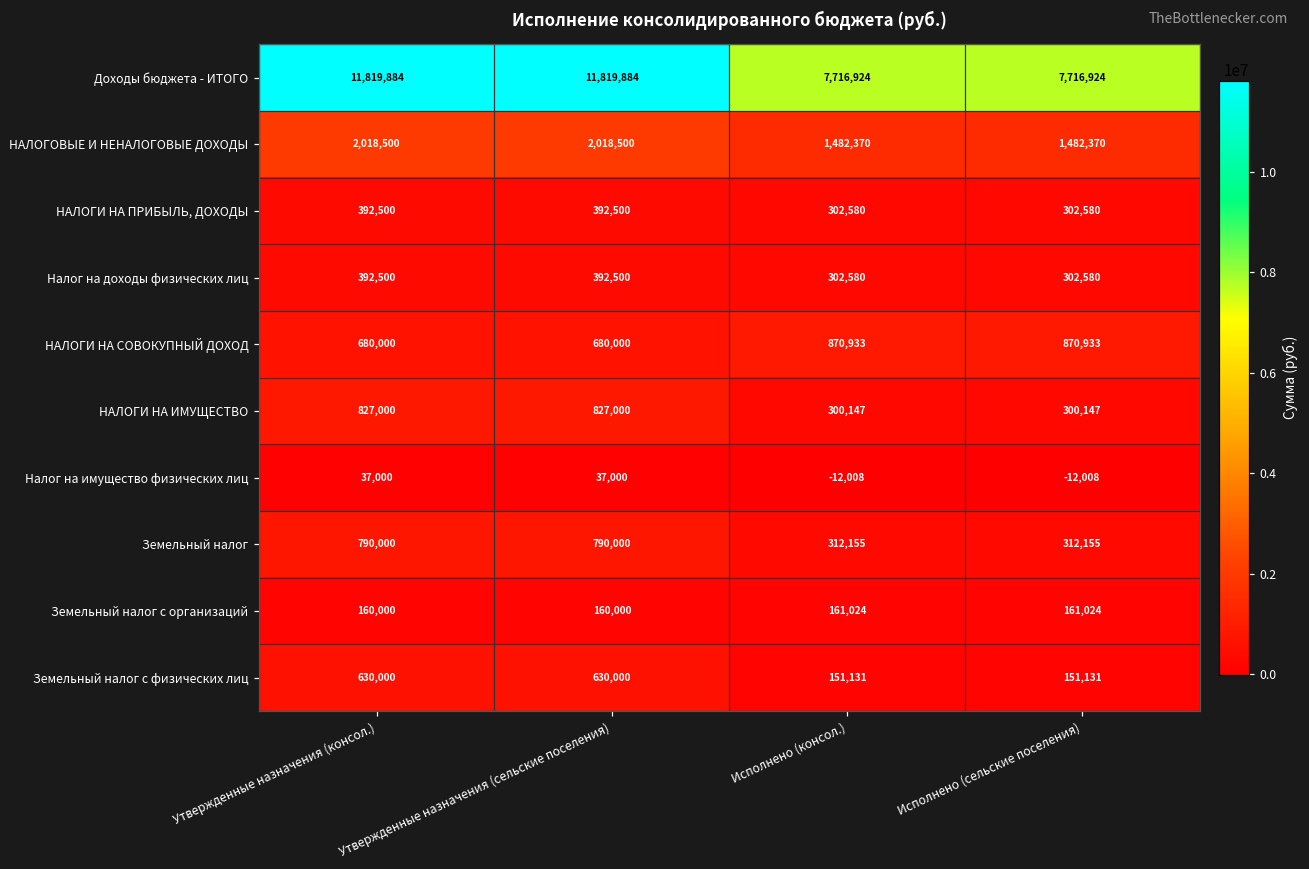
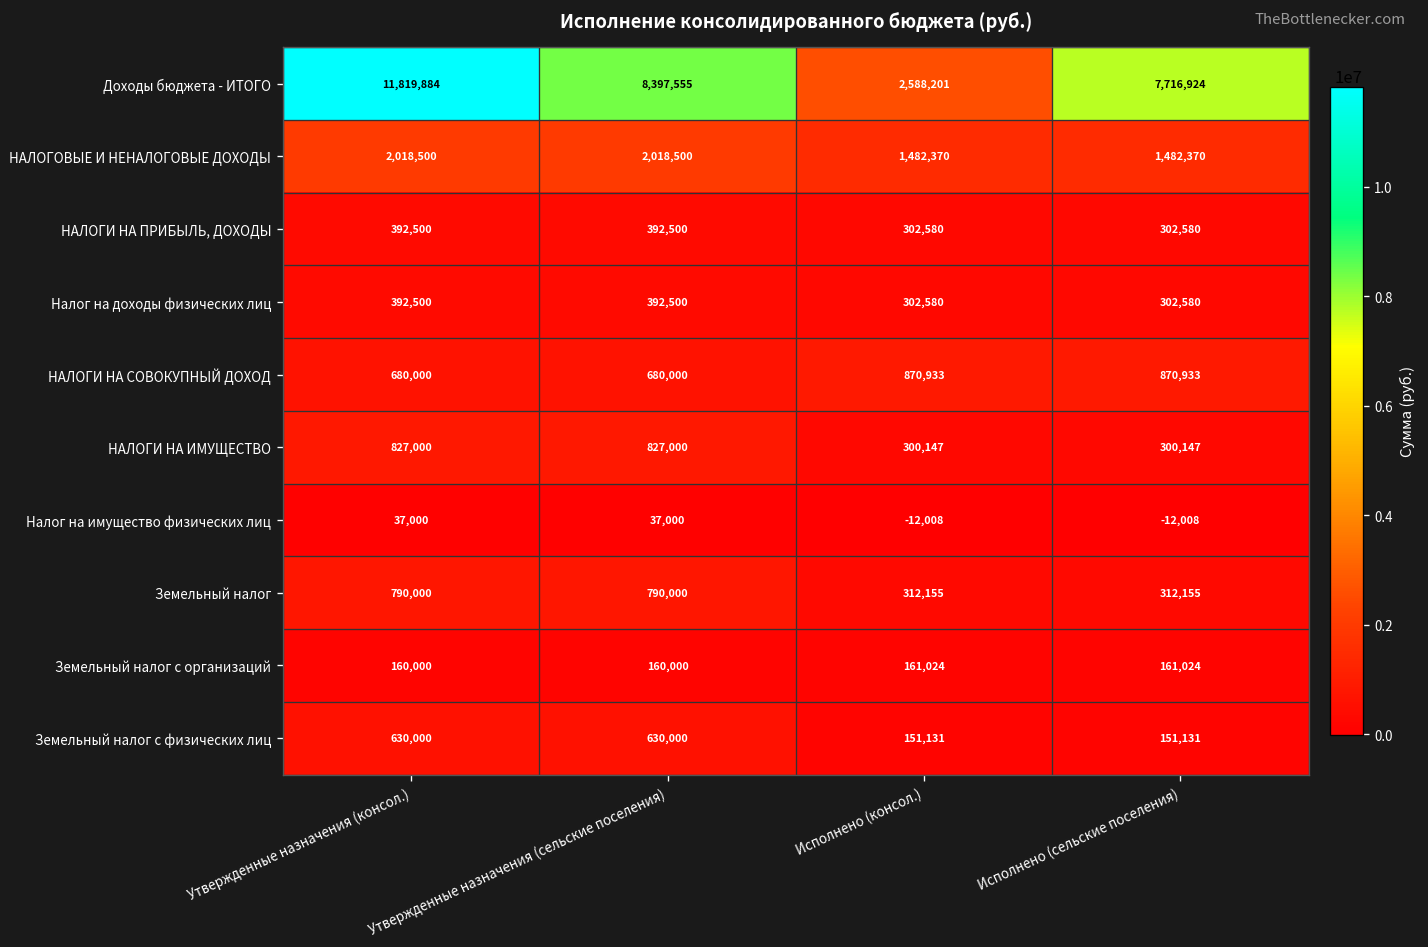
Доходы бюджета - ИТОГО, Утвержденные назначения (сельские поселения): 11,819,884 -> 8,397,555
Доходы бюджета - ИТОГО, Исполнено (консол.): 7,716,924 -> 2,588,201
